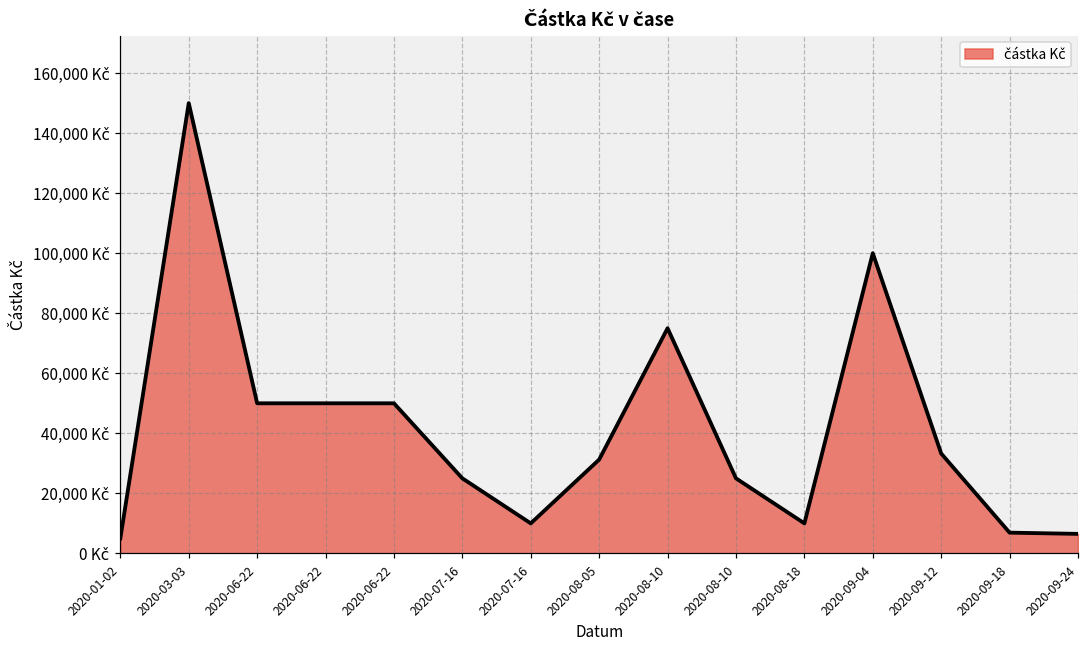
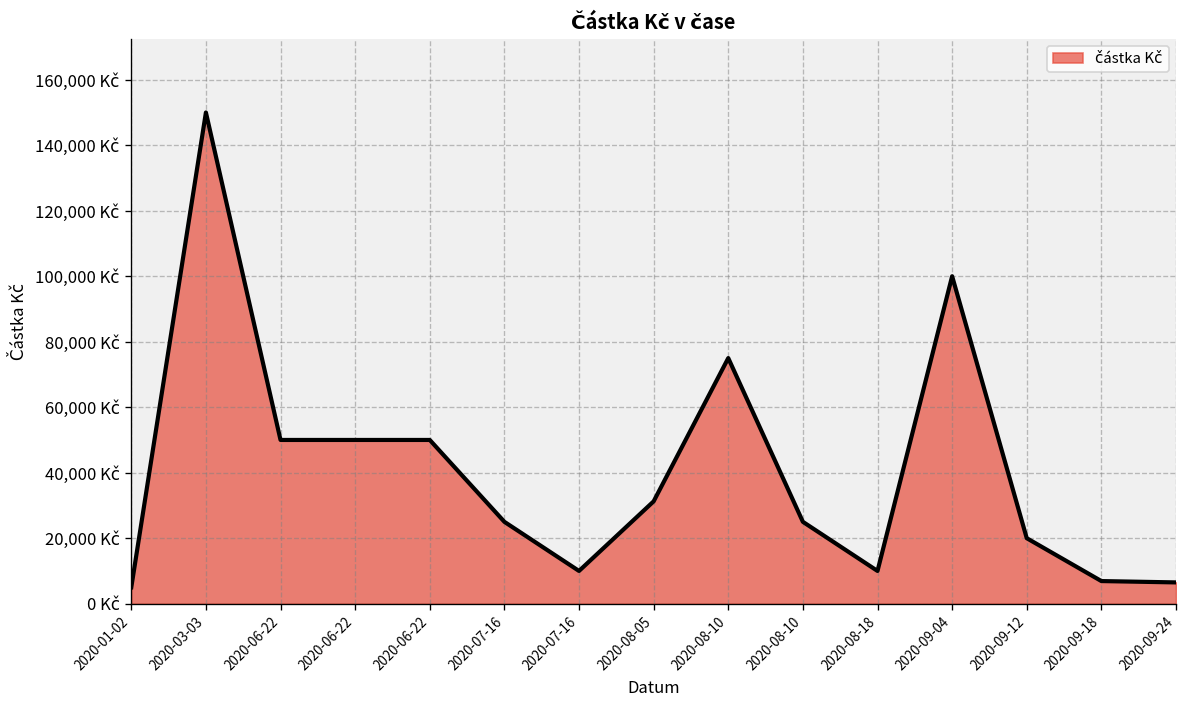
2020-09-12: 33,000 Kč -> 20,000 Kč
